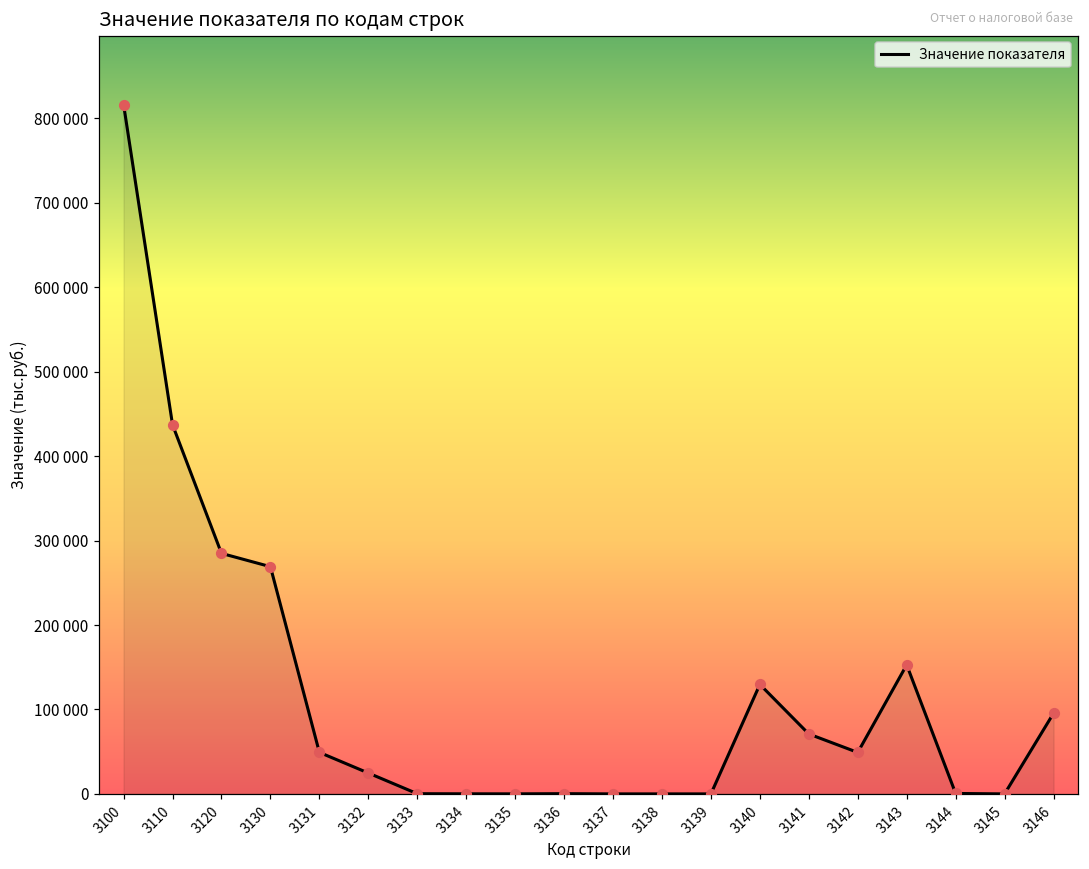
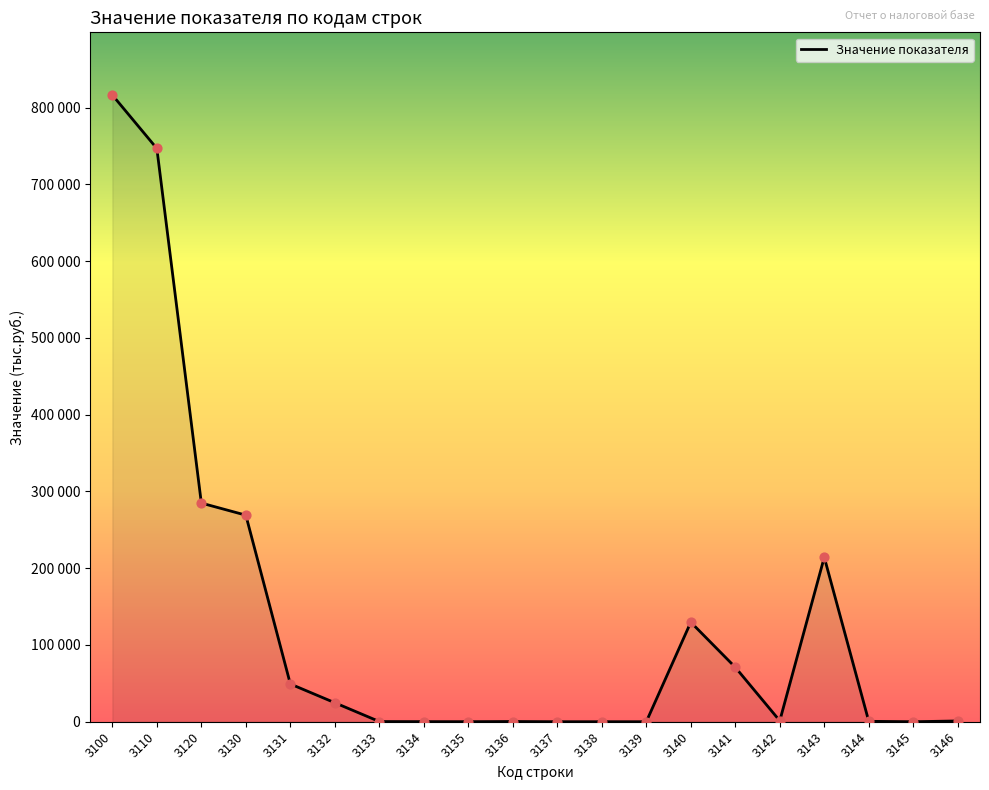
3110: 440000 -> 750000
3142: 50000 -> 0
3143: 150000 -> 210000
3146: 100000 -> 0
